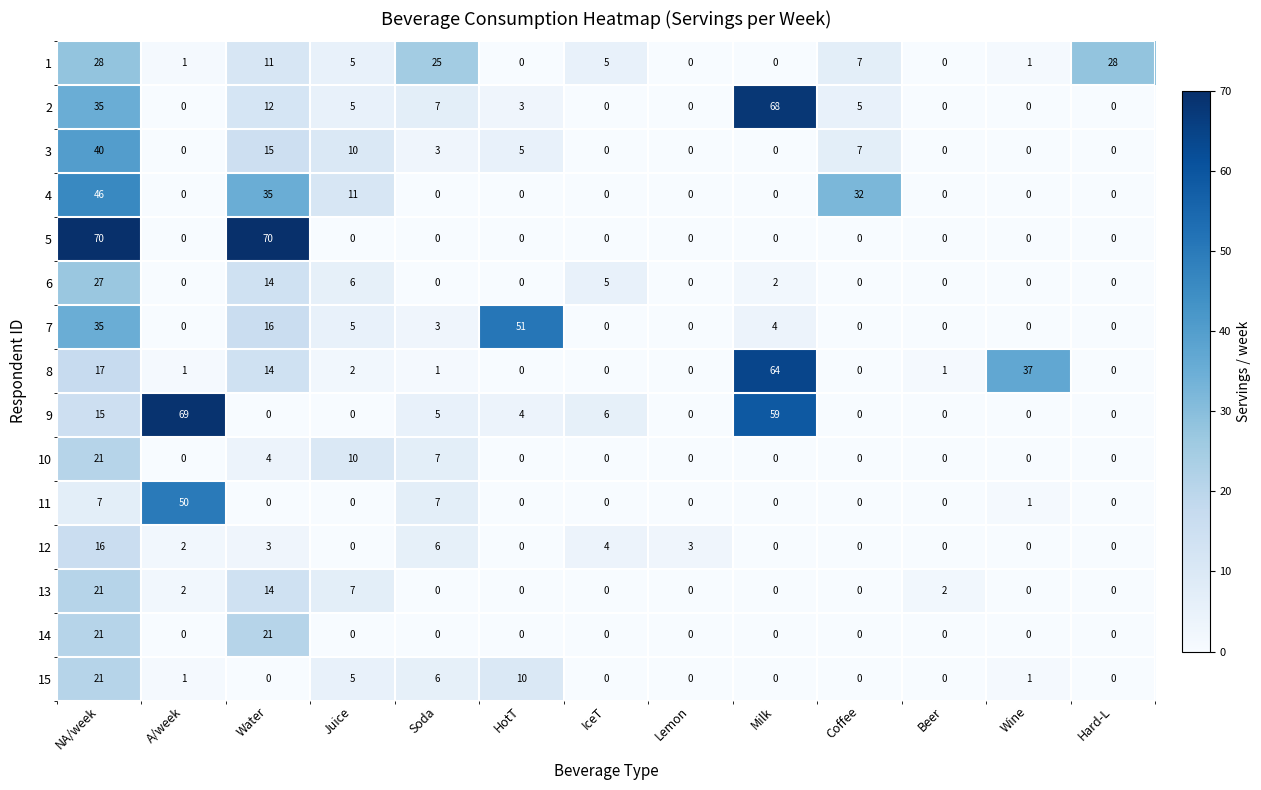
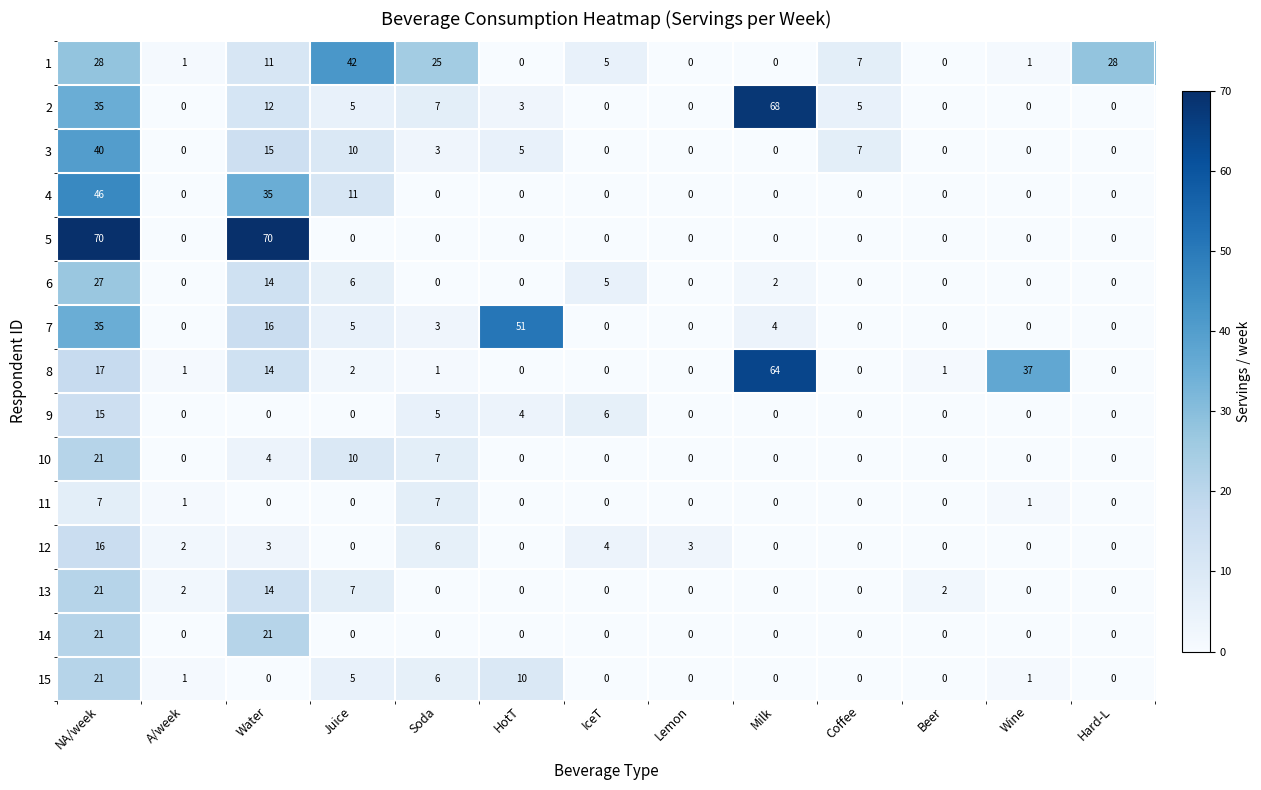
1, Juice: 5 -> 42
4, Coffee: 32 -> 0
9, A/week: 69 -> 0
9, Milk: 59 -> 0
11, A/week: 50 -> 1
